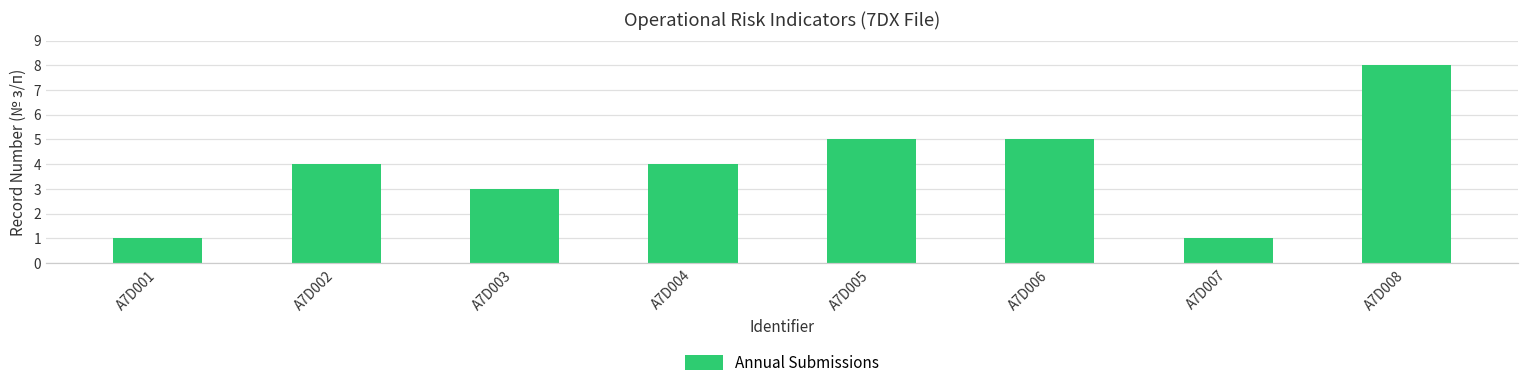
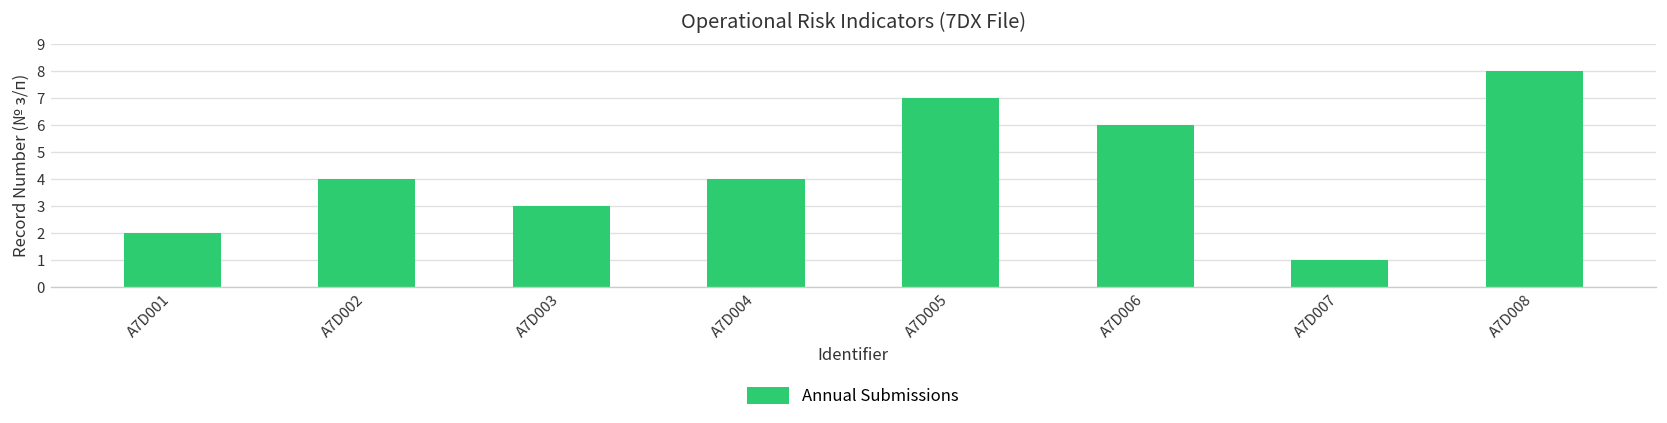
A7D001: 1 -> 2
A7D005: 5 -> 7
A7D006: 5 -> 6
